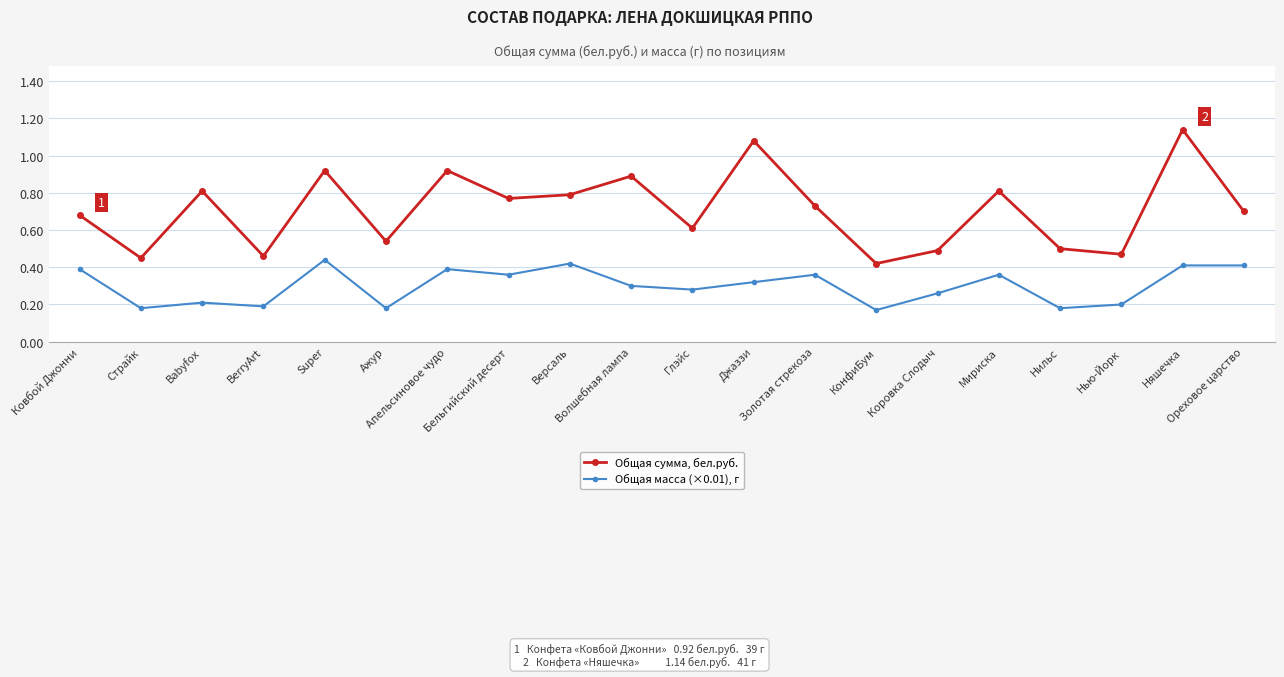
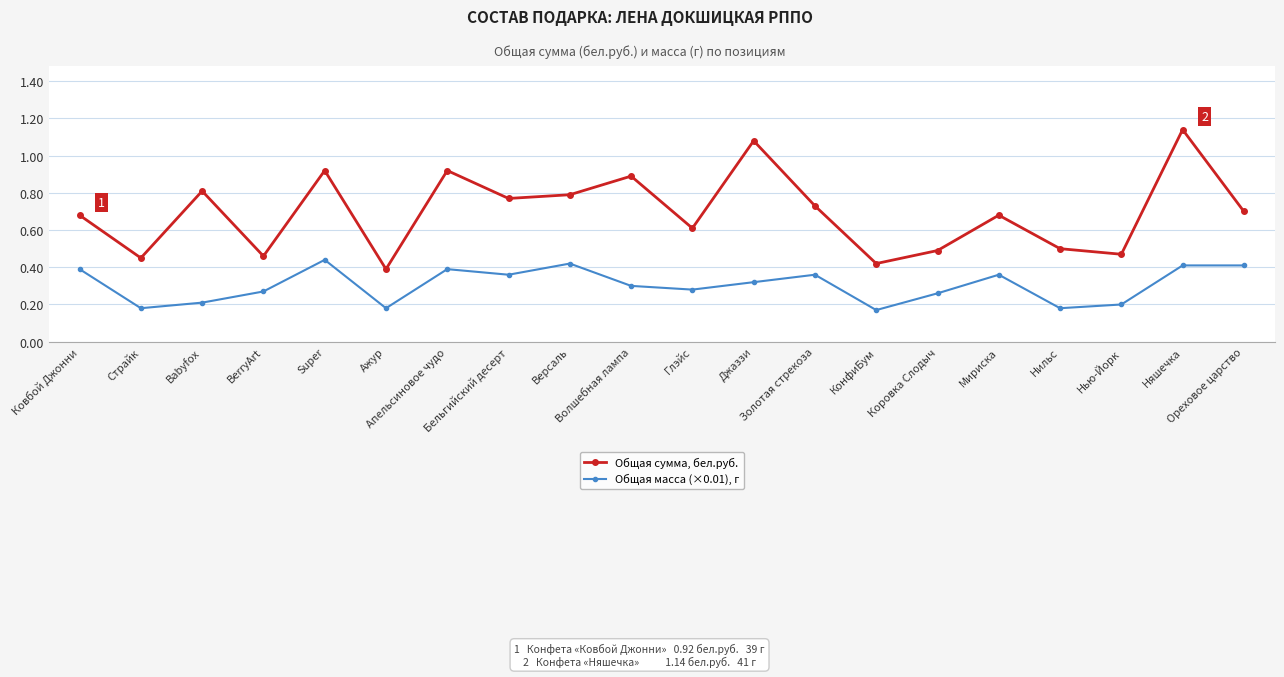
Общая масса (×0.01), г, BerryArt: 0.19 -> 0.27
Общая сумма, бел.руб., Ажур: 0.54 -> 0.39
Общая сумма, бел.руб., Мириска: 0.81 -> 0.68
